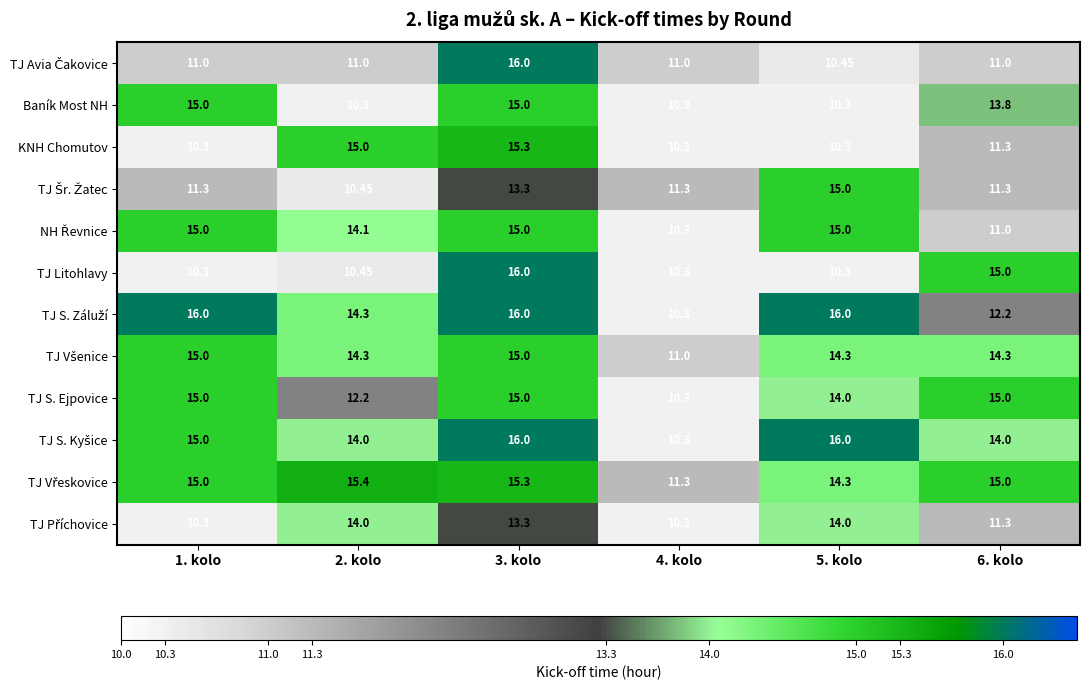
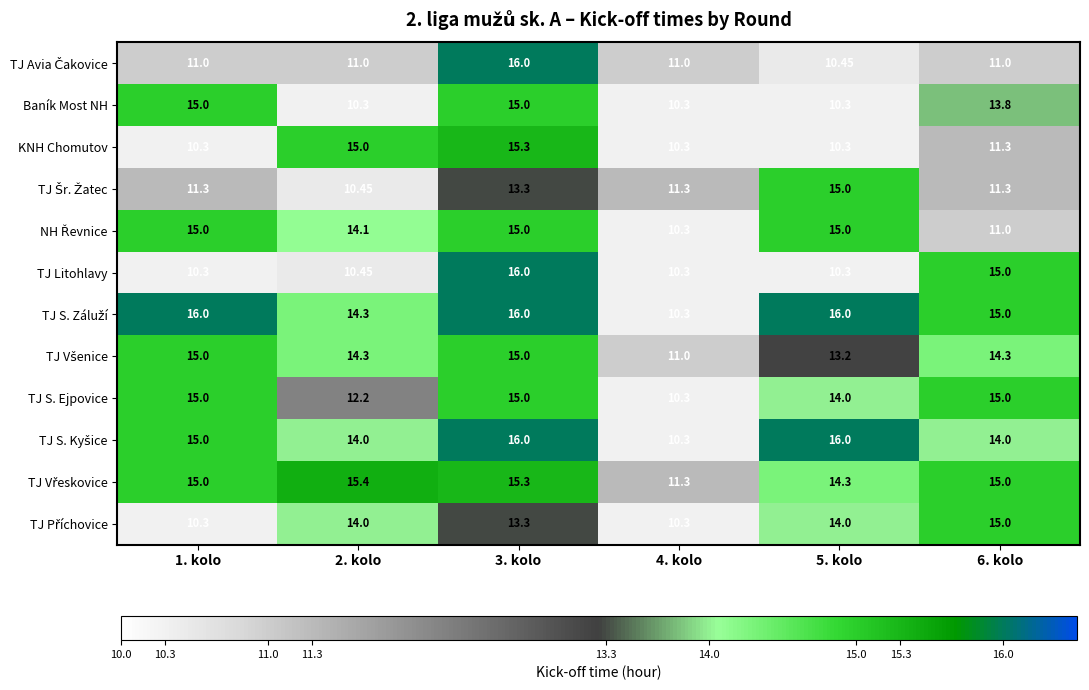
TJ S. Záluží, 6. kolo: 12.2 -> 15.0
TJ Všenice, 5. kolo: 14.3 -> 13.2
TJ Příchovice, 6. kolo: 11.3 -> 15.0
